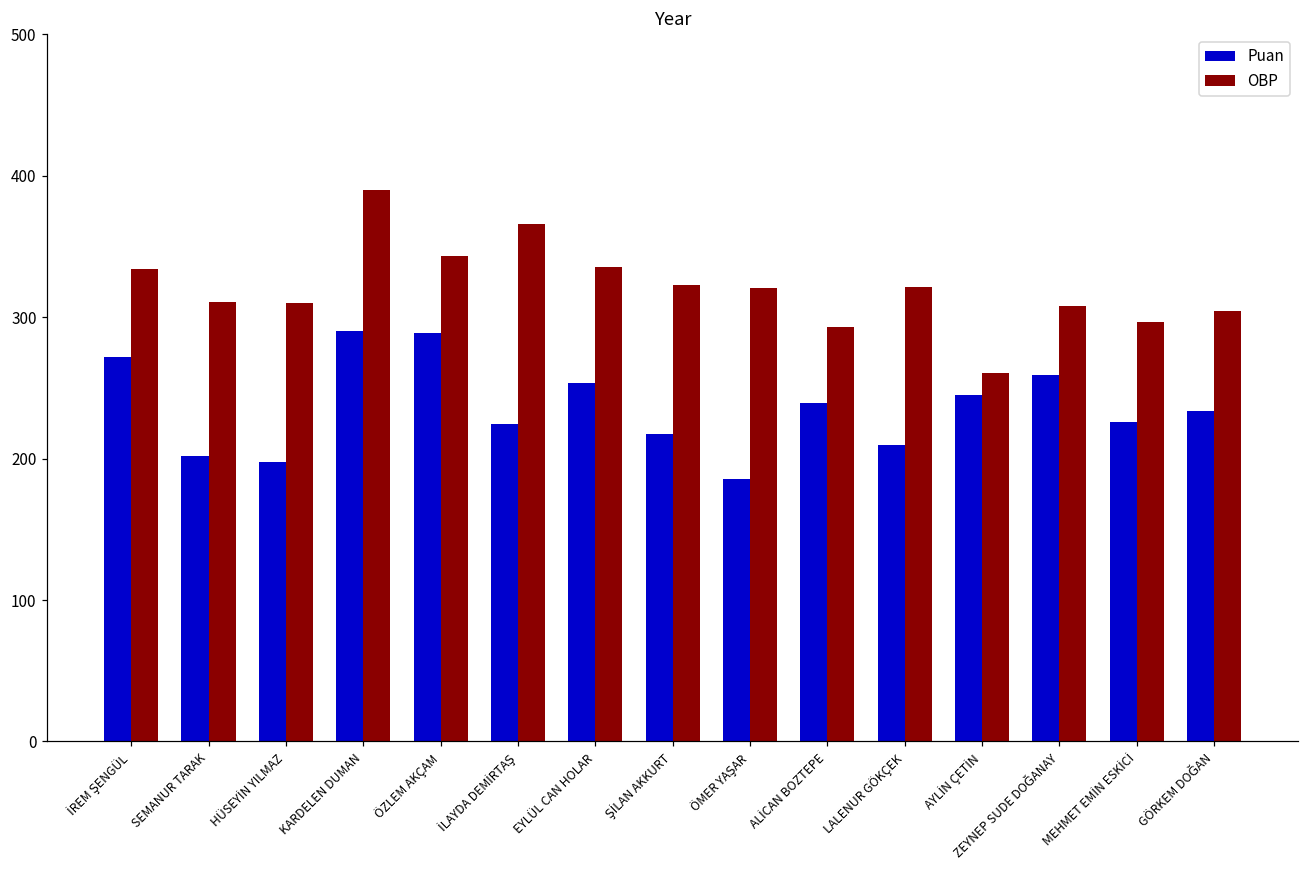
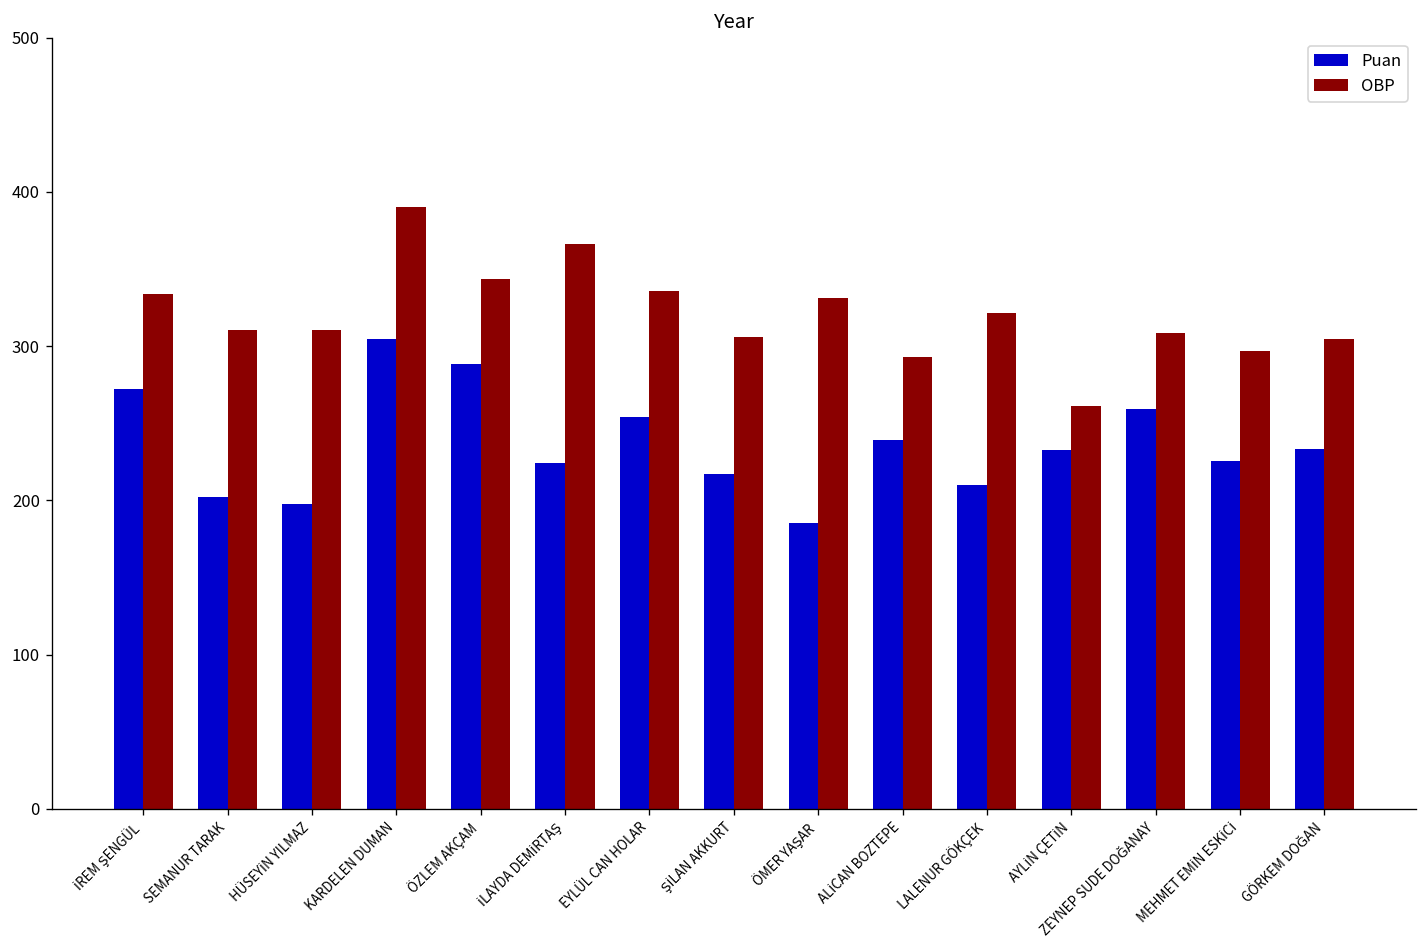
Puan, KARDELEN DUMAN: 290 -> 304
OBP, ŞİLAN AKKURT: 323 -> 306
OBP, ÖMER YAŞAR: 321 -> 331
Puan, AYLİN ÇETİN: 245 -> 232
